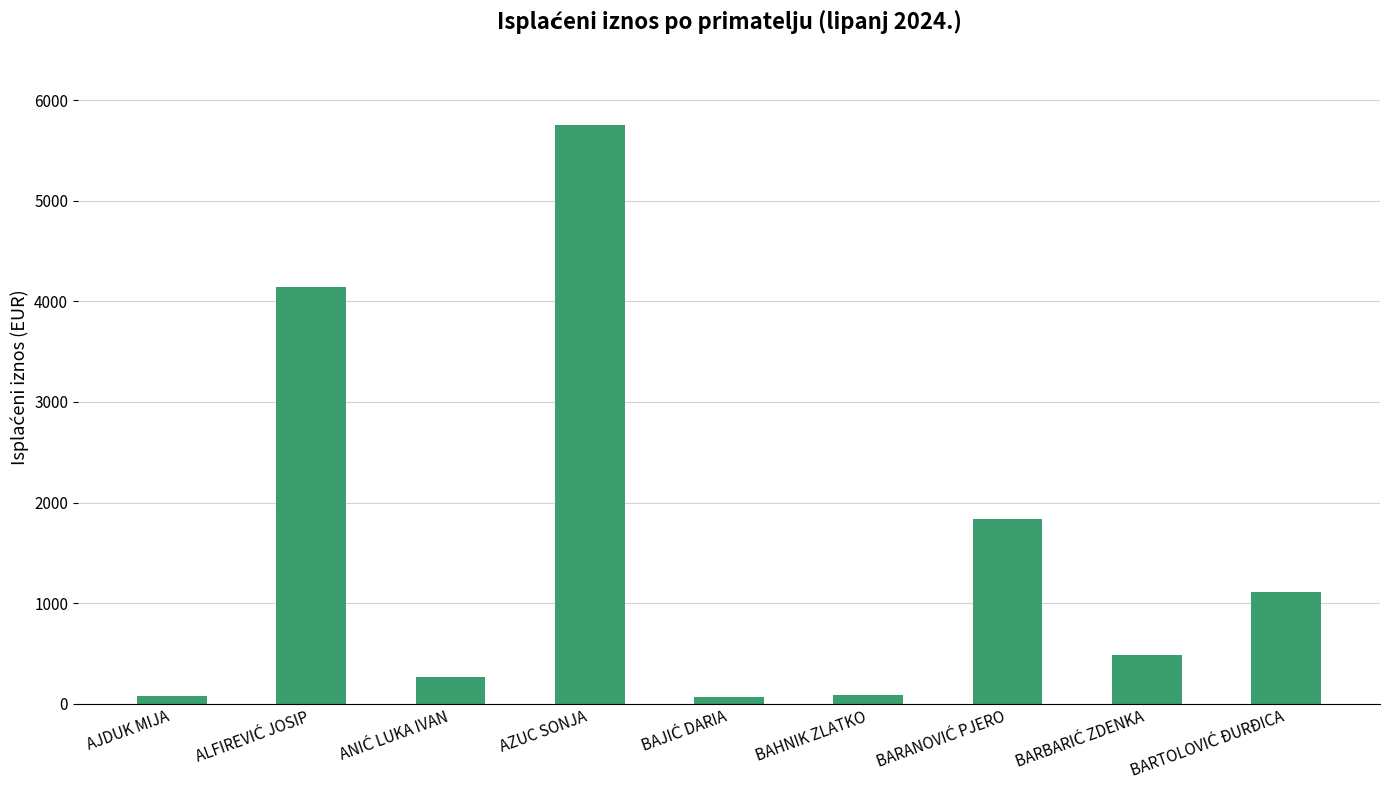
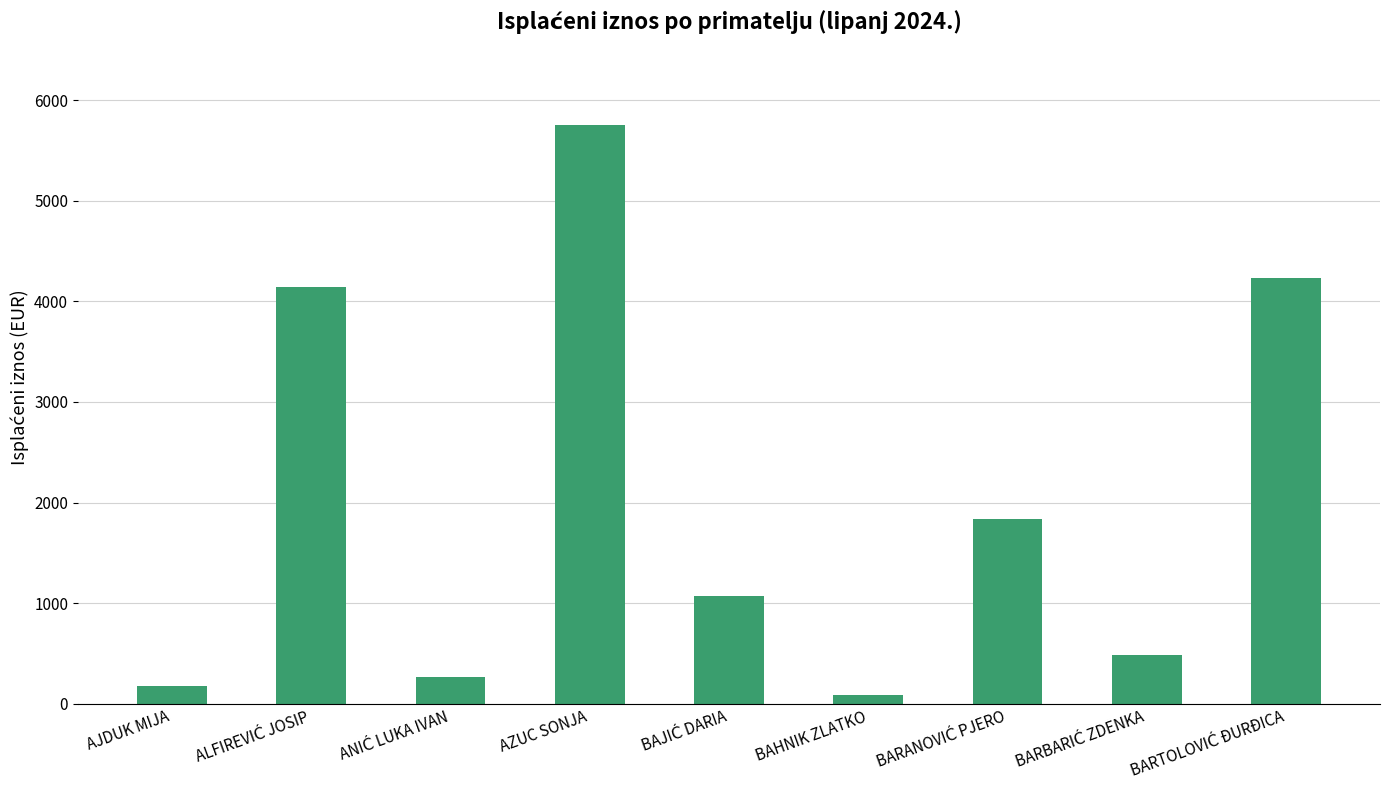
AJDUK MIJA: 80 -> 180
BAJIĆ DARIA: 70 -> 1070
BARTOLOVIĆ ĐURĐICA: 1110 -> 4240
